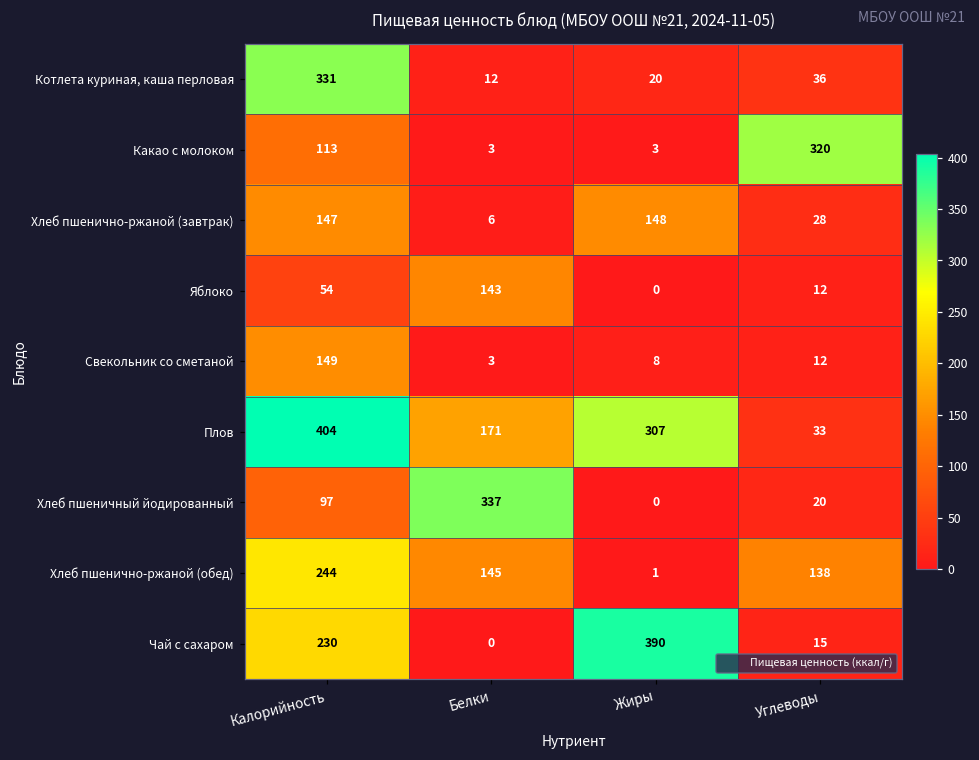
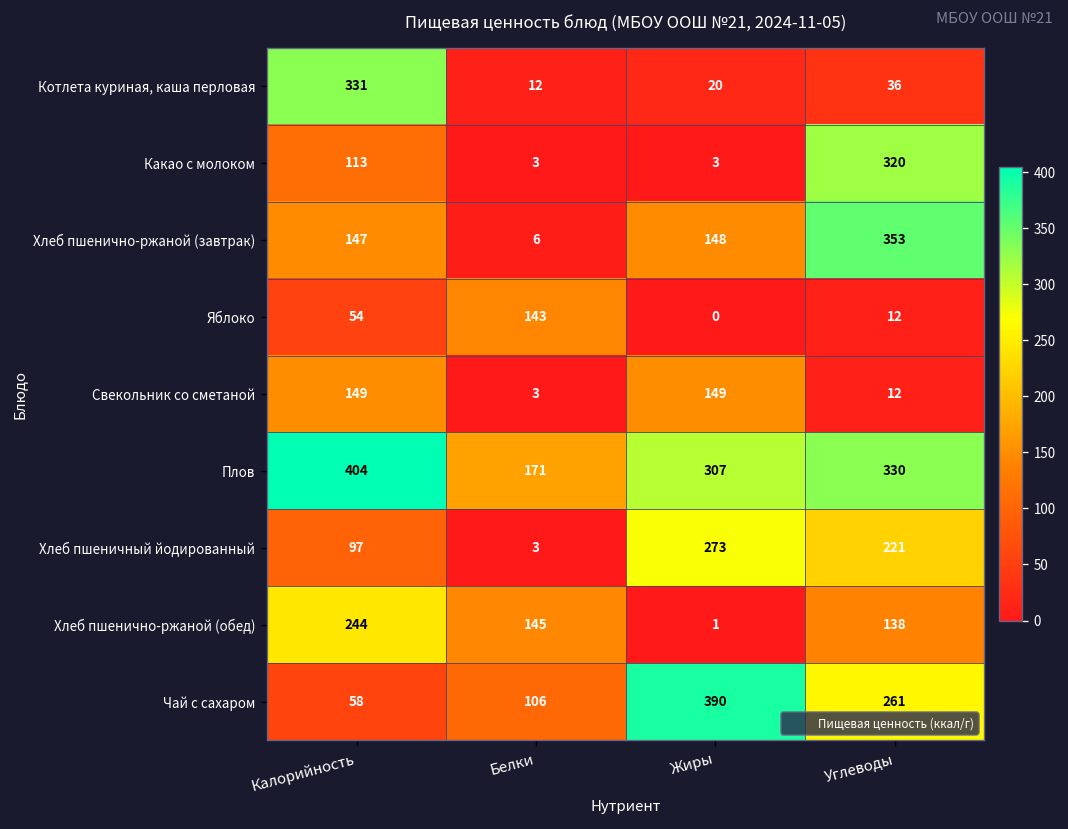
Хлеб пшенично-ржаной (завтрак), Углеводы: 28 -> 353
Свекольник со сметаной, Жиры: 8 -> 149
Плов, Углеводы: 33 -> 330
Хлеб пшеничный йодированный, Белки: 337 -> 3
Хлеб пшеничный йодированный, Жиры: 0 -> 273
Хлеб пшеничный йодированный, Углеводы: 20 -> 221
Чай с сахаром, Калорийность: 230 -> 58
Чай с сахаром, Белки: 0 -> 106
Чай с сахаром, Углеводы: 15 -> 261
